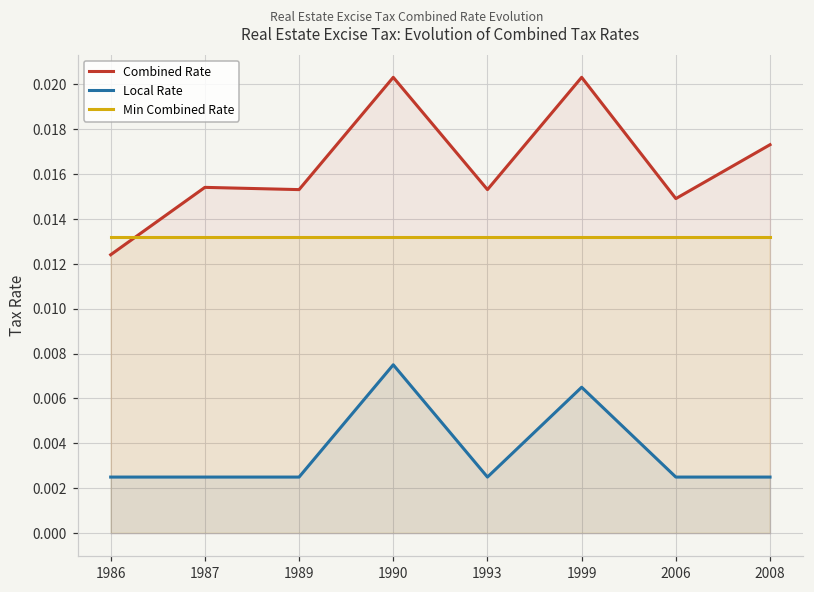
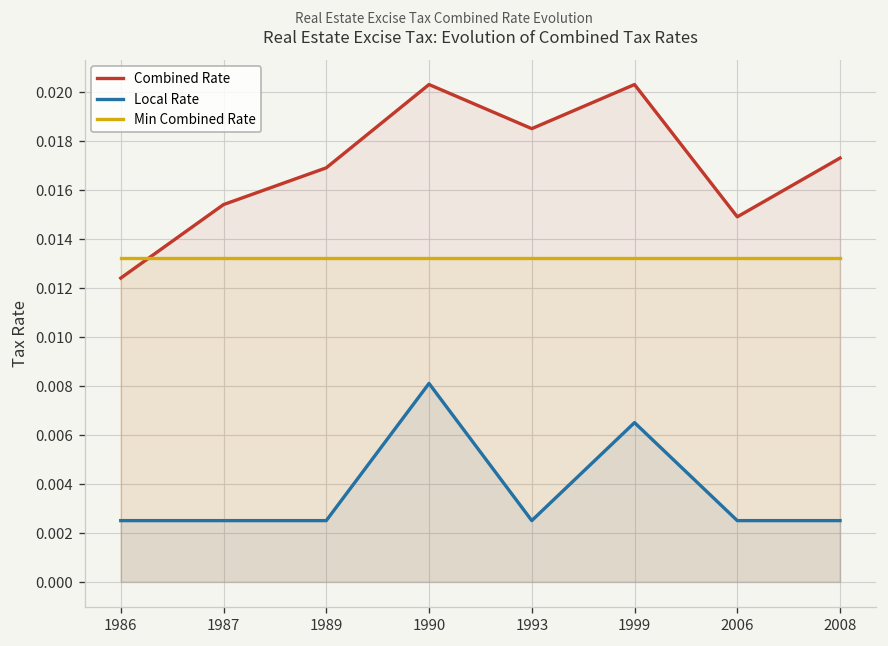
Combined Rate, 1989: 0.0153 -> 0.0169
Local Rate, 1990: 0.0075 -> 0.0081
Combined Rate, 1993: 0.0153 -> 0.0185
